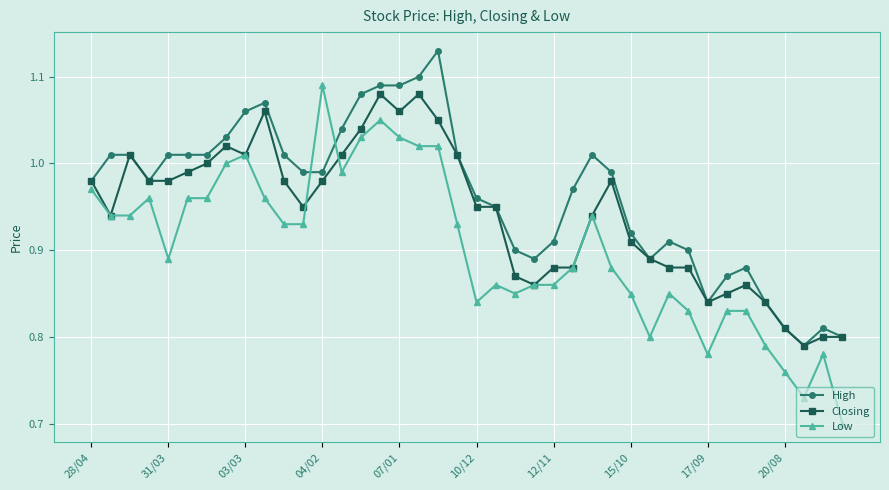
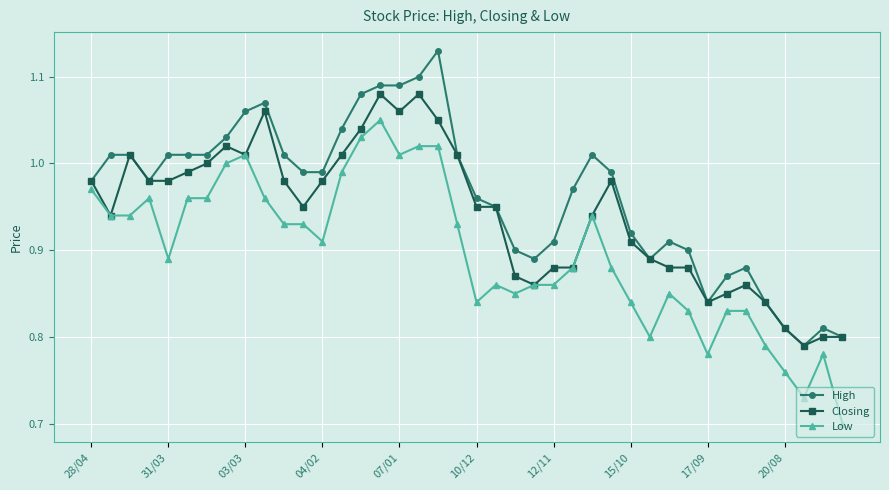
Low, 04/02: 1.09 -> 0.91
Low, 07/01: 1.03 -> 1.01
Low, 15/10: 0.85 -> 0.84
